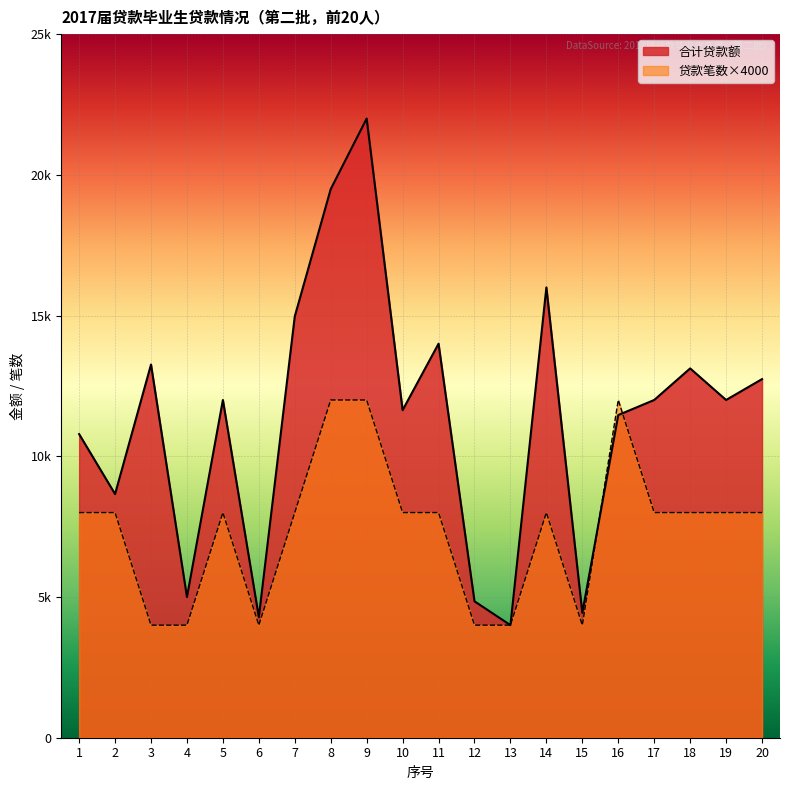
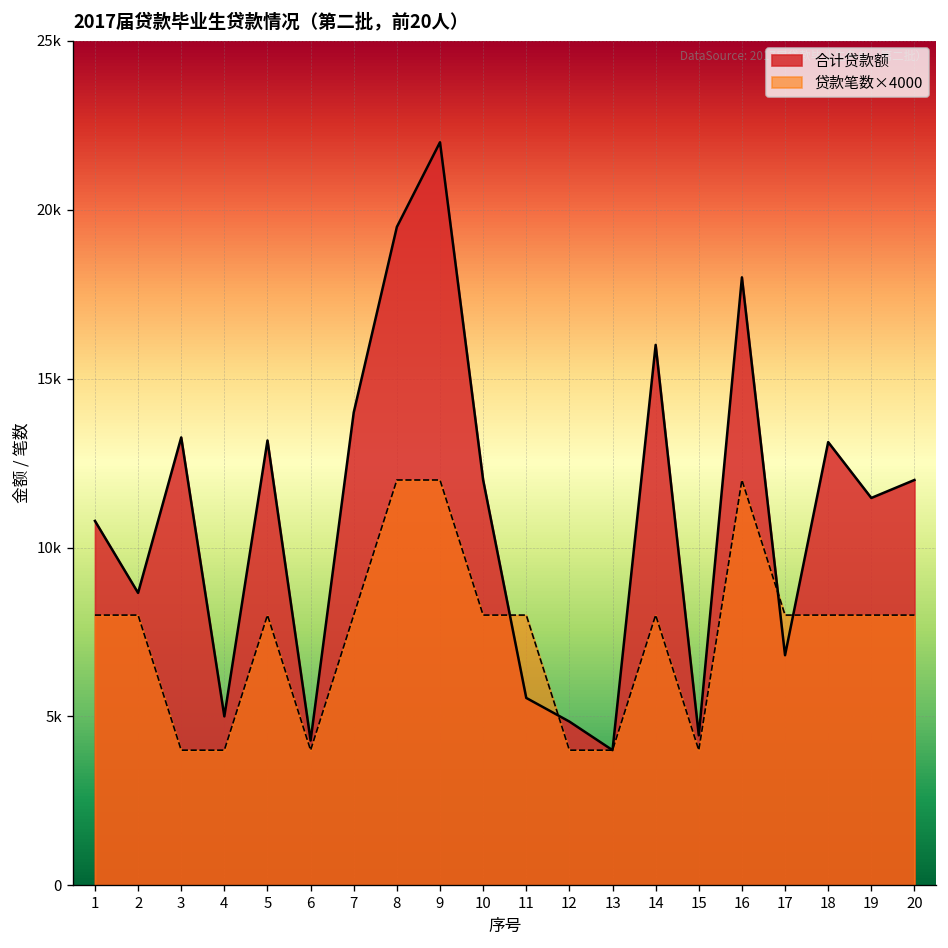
合计贷款额, 5: 12000 -> 13200
合计贷款额, 7: 15000 -> 14000
合计贷款额, 10: 11600 -> 12000
合计贷款额, 11: 14000 -> 5500
合计贷款额, 16: 11500 -> 18000
合计贷款额, 17: 12000 -> 6800
合计贷款额, 19: 12000 -> 11500
合计贷款额, 20: 12700 -> 12000
